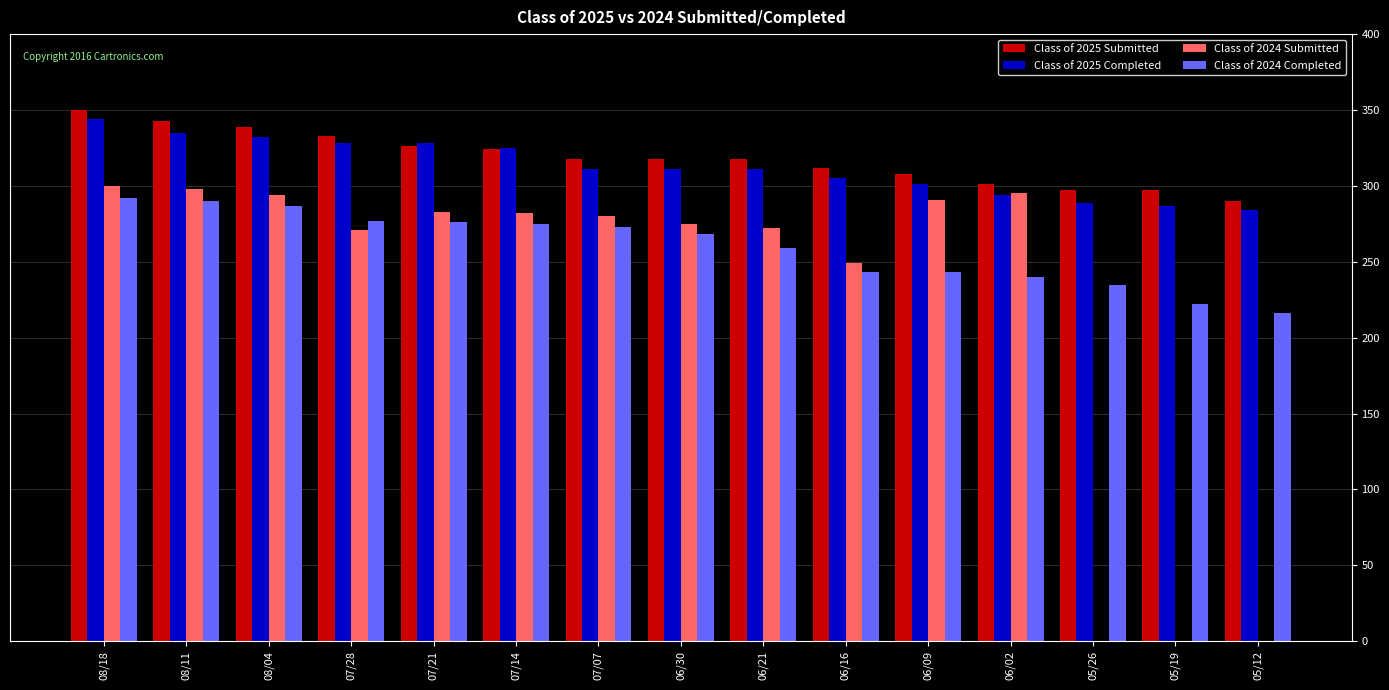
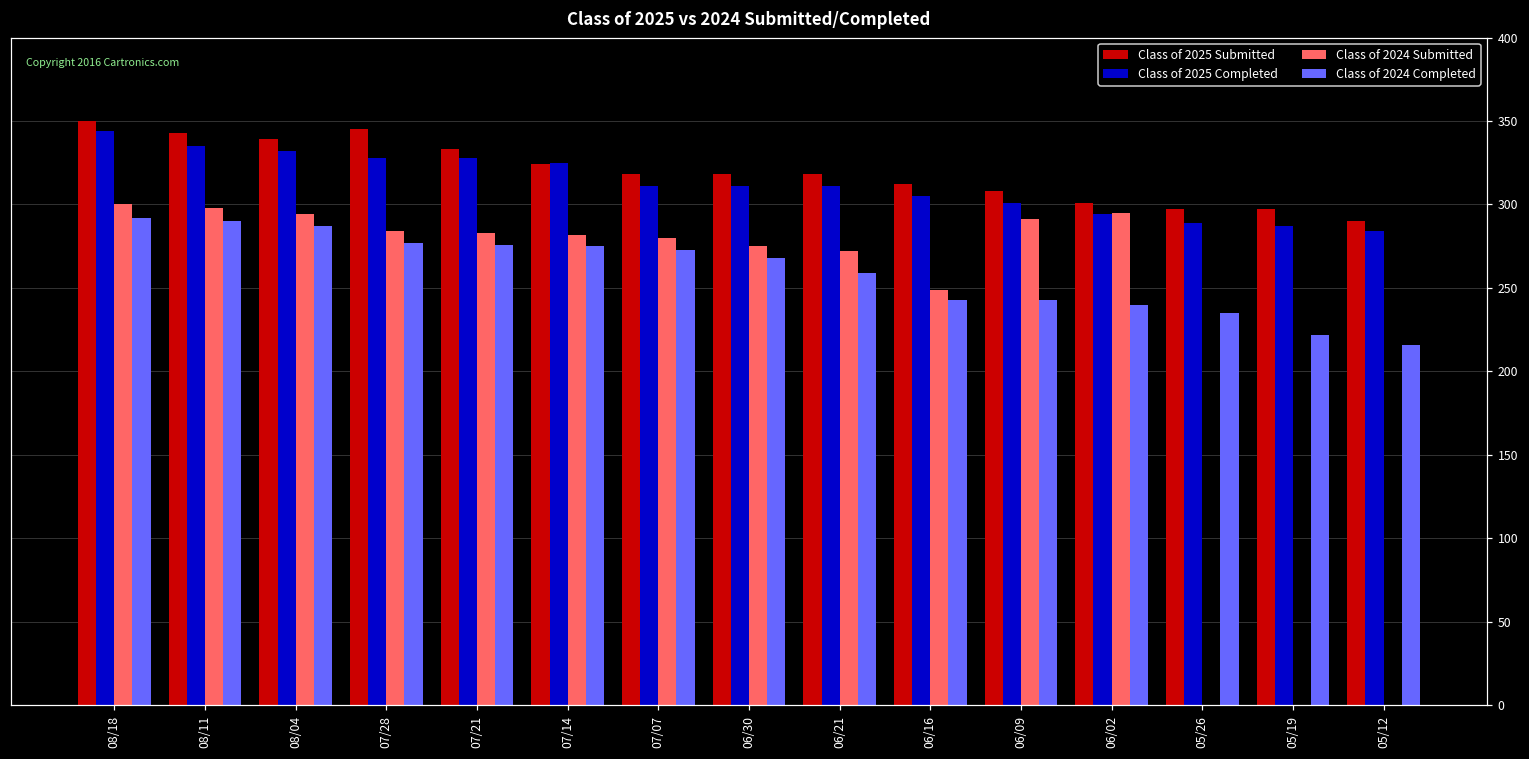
Class of 2025 Submitted, 07/28: 333 -> 345
Class of 2024 Submitted, 07/28: 271 -> 284
Class of 2025 Submitted, 07/21: 326 -> 333
